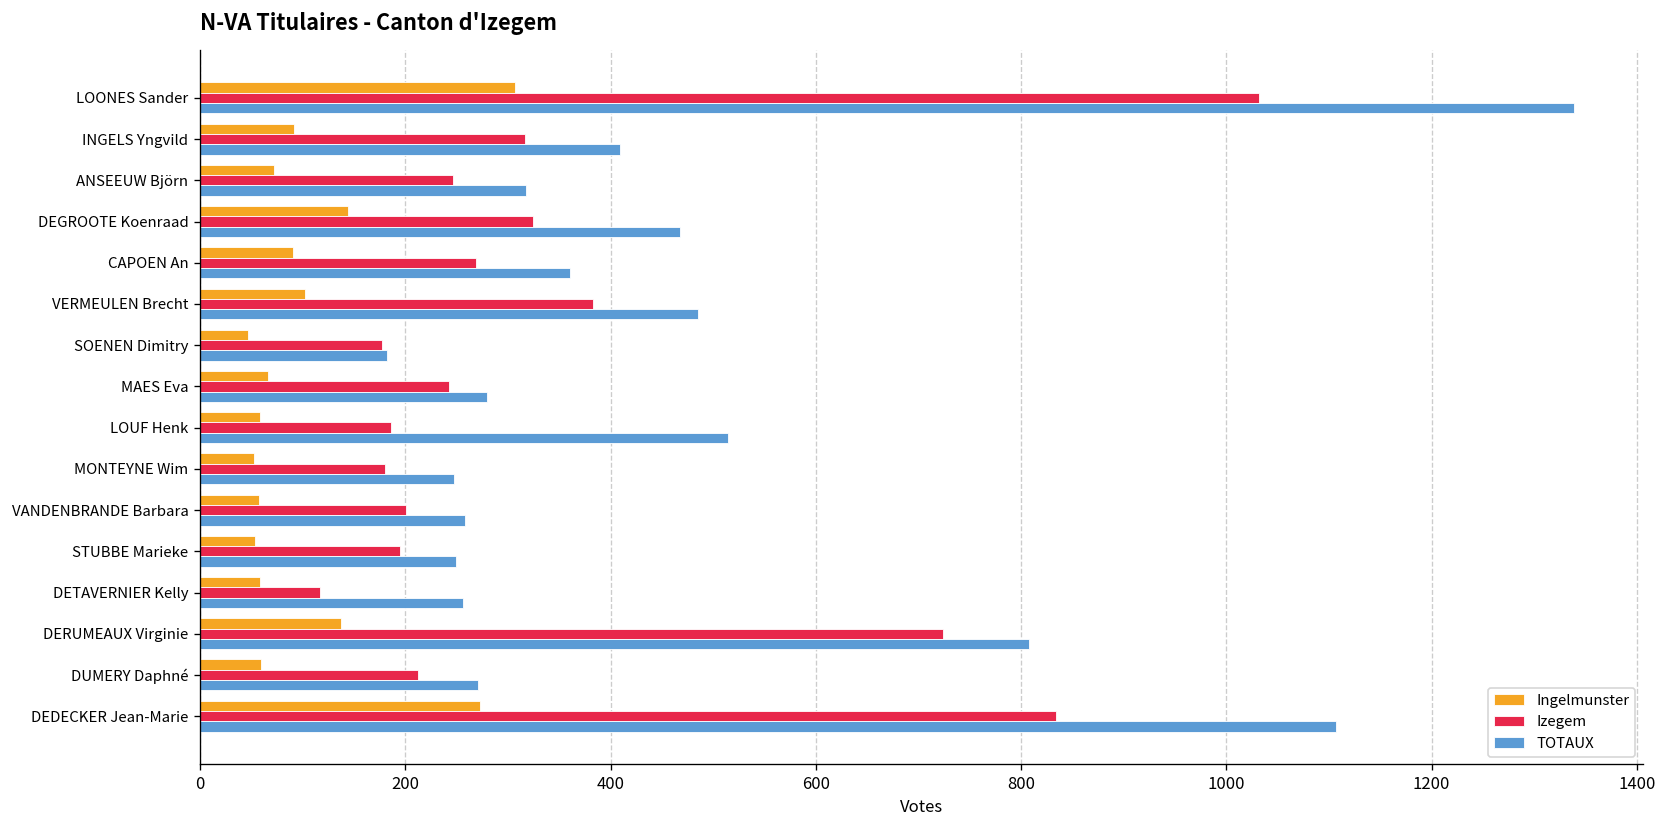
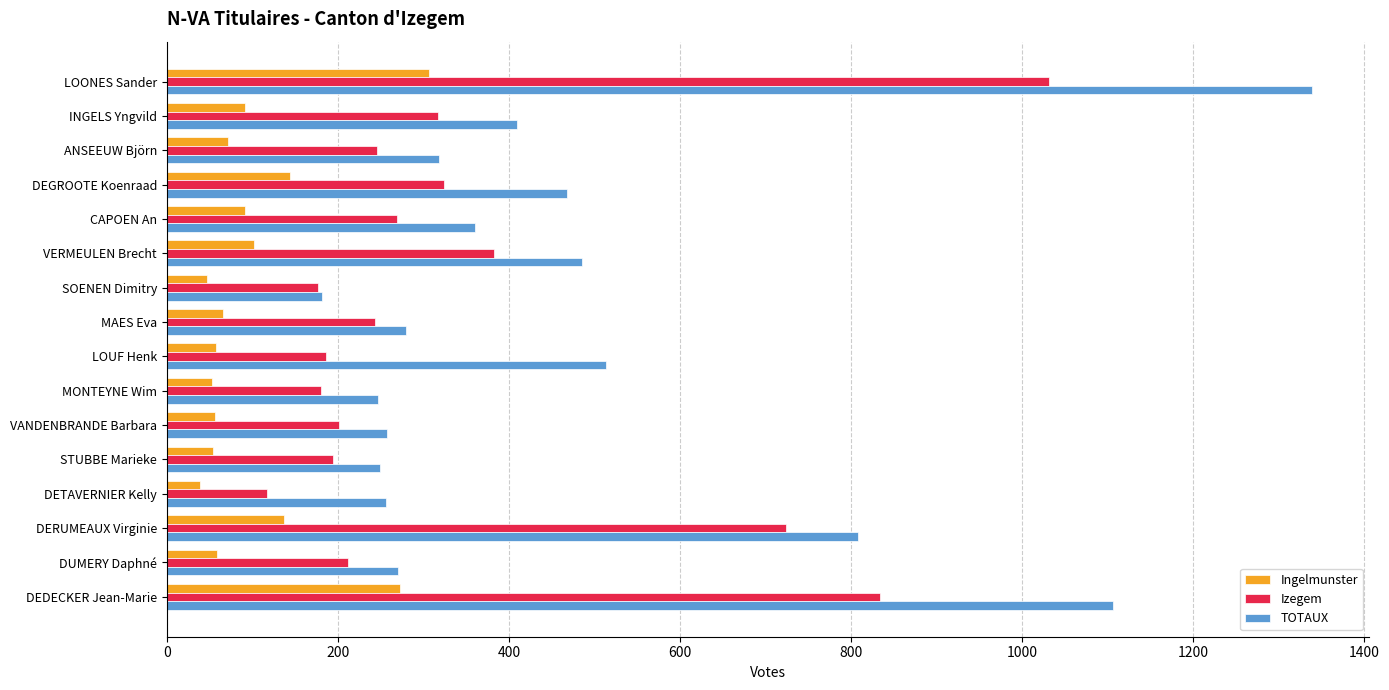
Ingelmunster, DETAVERNIER Kelly: 60 -> 40
